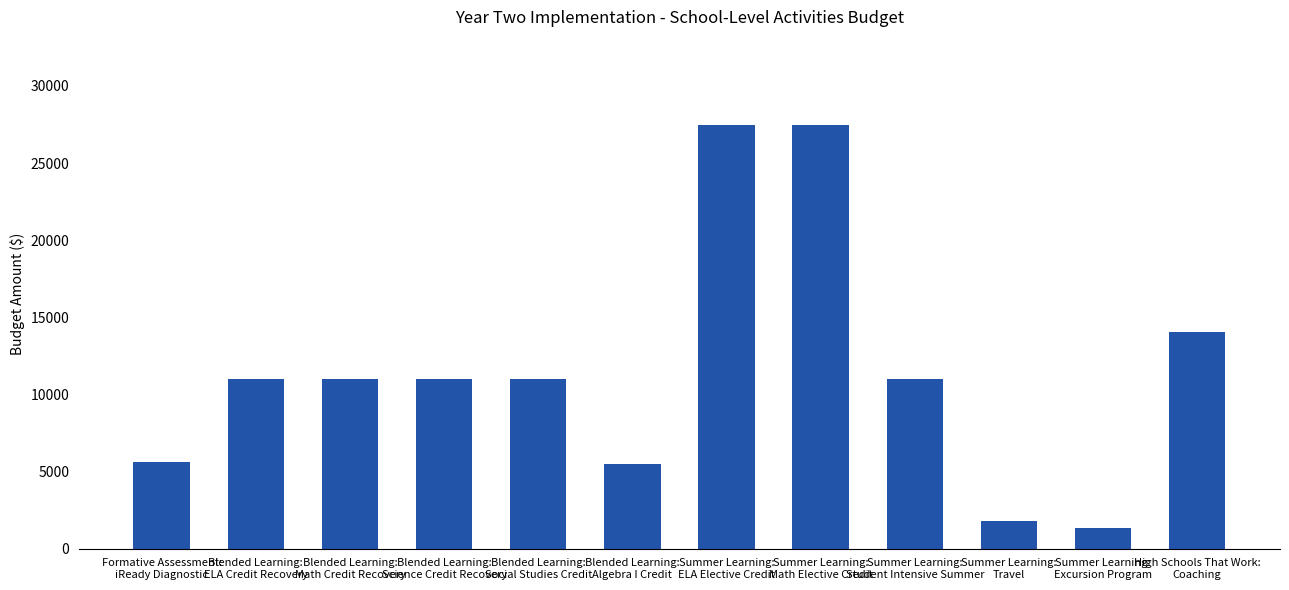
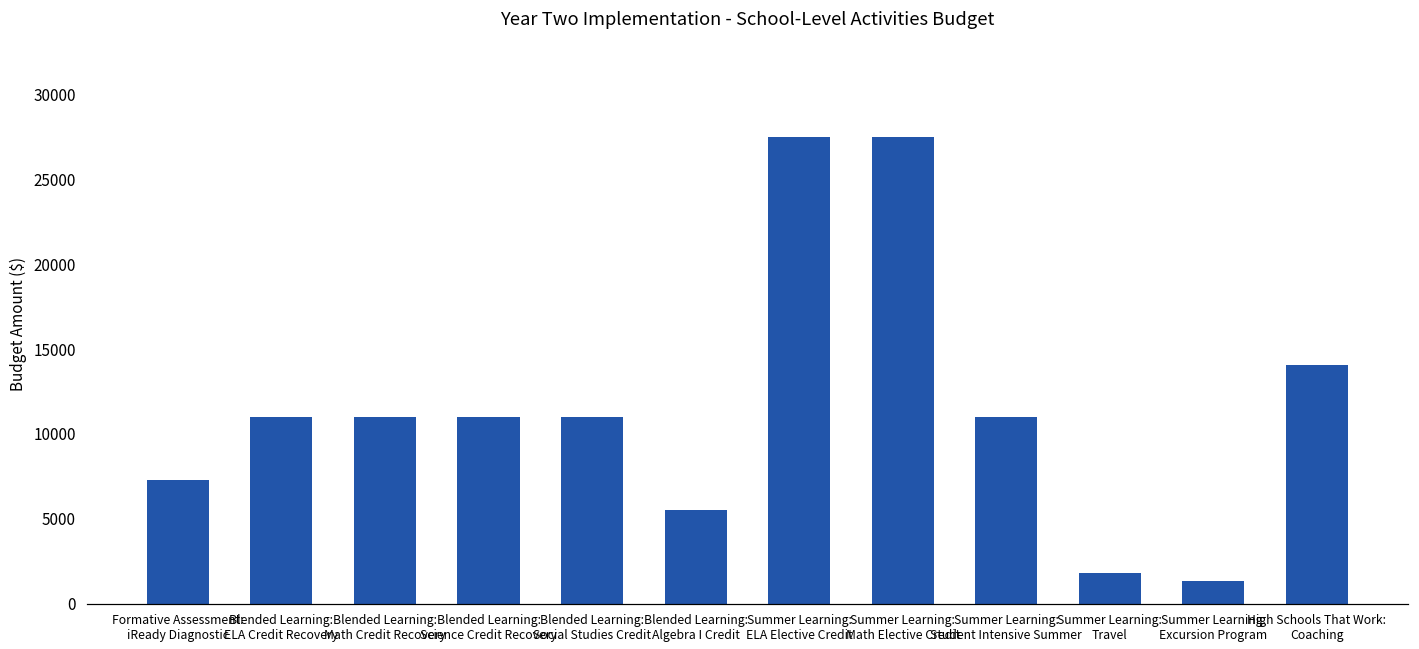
Formative Assessment: iReady Diagnostic: 5600 -> 7300
